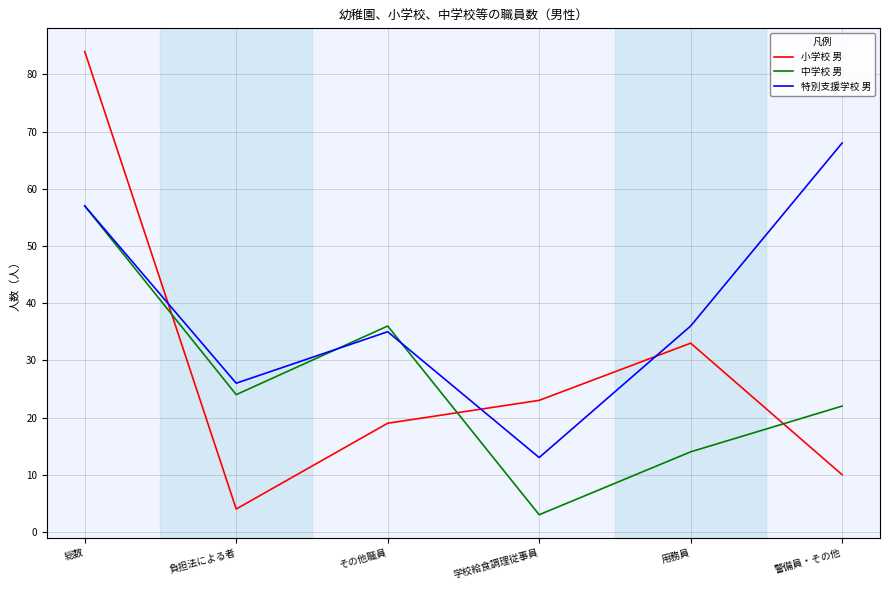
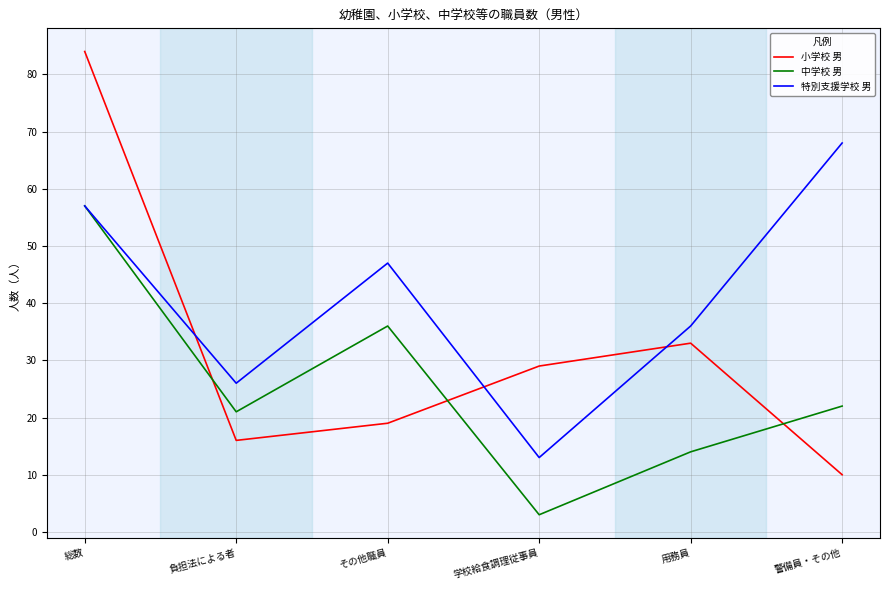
小学校 男, 負担法による者: 4 -> 16
中学校 男, 負担法による者: 24 -> 21
特別支援学校 男, その他職員: 35 -> 47
小学校 男, 学校給食調理従事員: 23 -> 29
